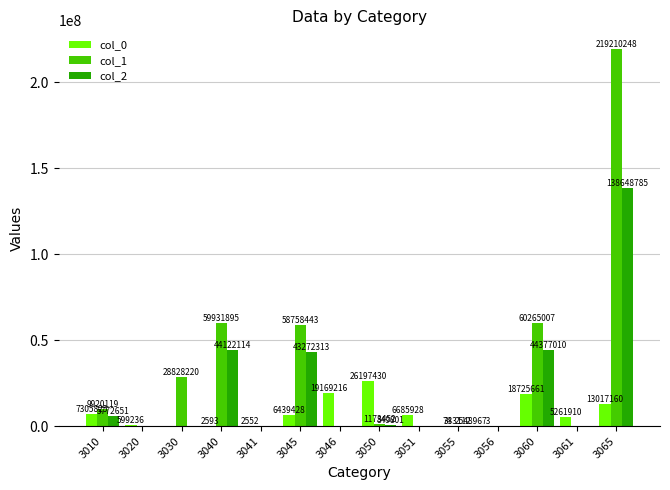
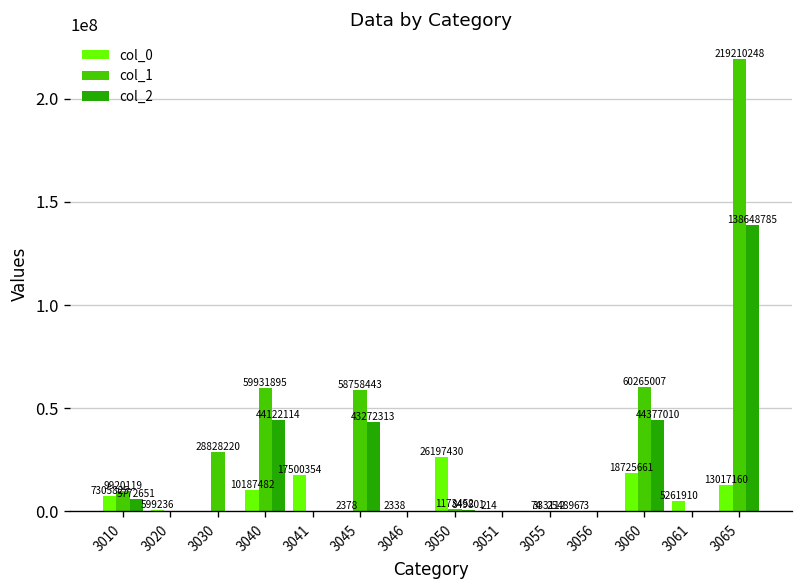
col_0, 3040: 2593 -> 10187482
col_0, 3041: 2552 -> 17500354
col_0, 3045: 6439428 -> 2378
col_0, 3046: 19169216 -> 2338
col_0, 3051: 6685928 -> 214
